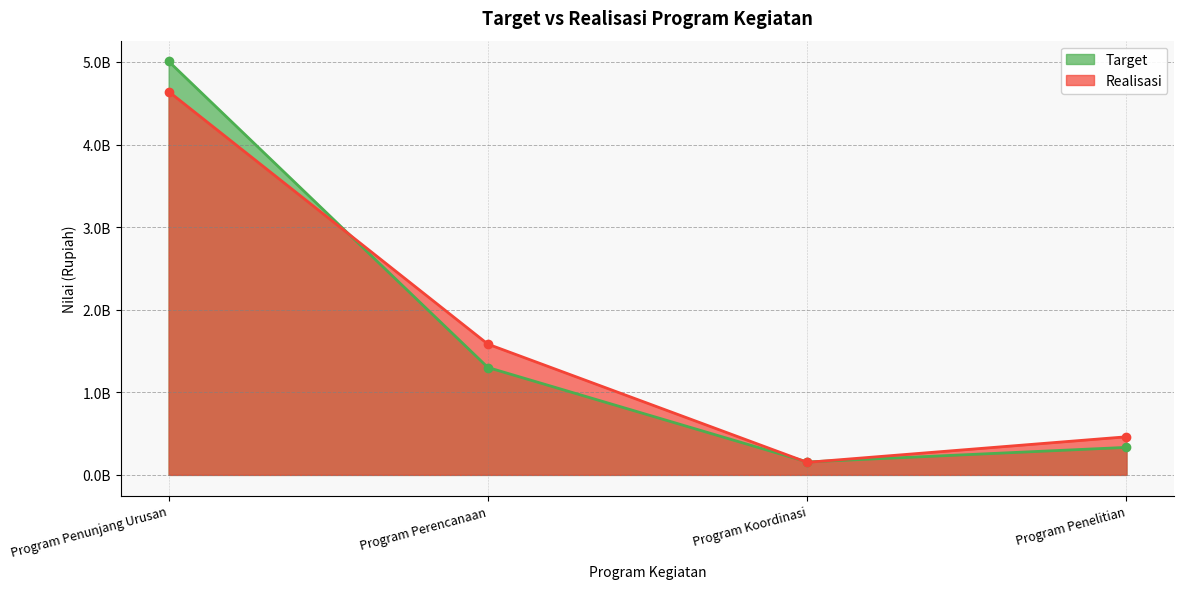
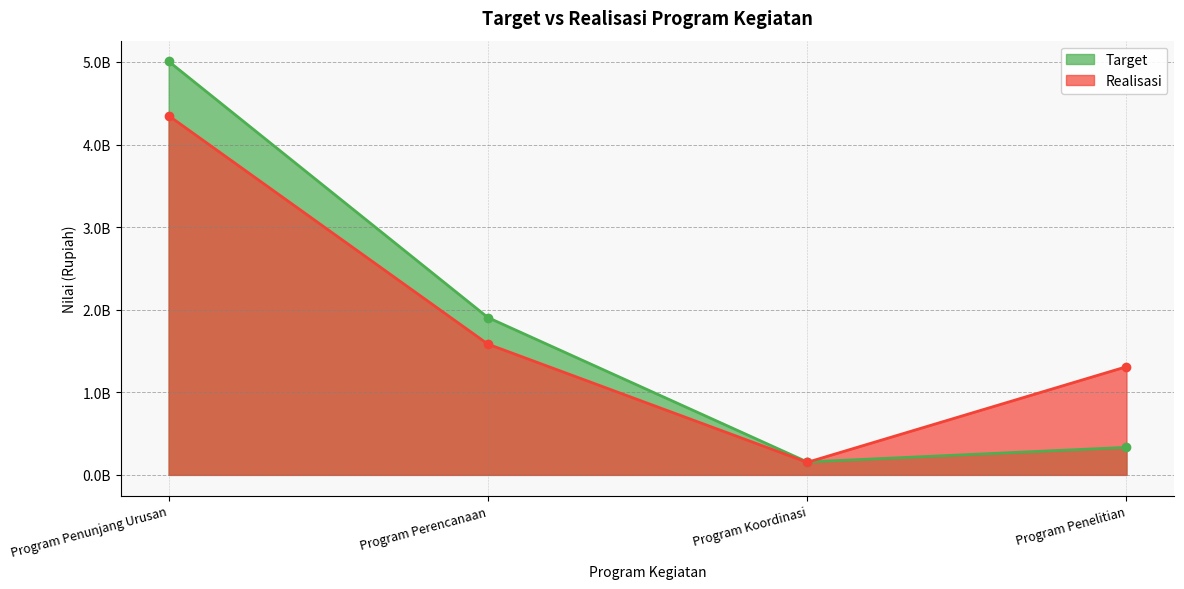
Realisasi, Program Penunjang Urusan: 4600000000 -> 4300000000
Target, Program Perencanaan: 1300000000 -> 1900000000
Realisasi, Program Penelitian: 500000000 -> 1300000000
